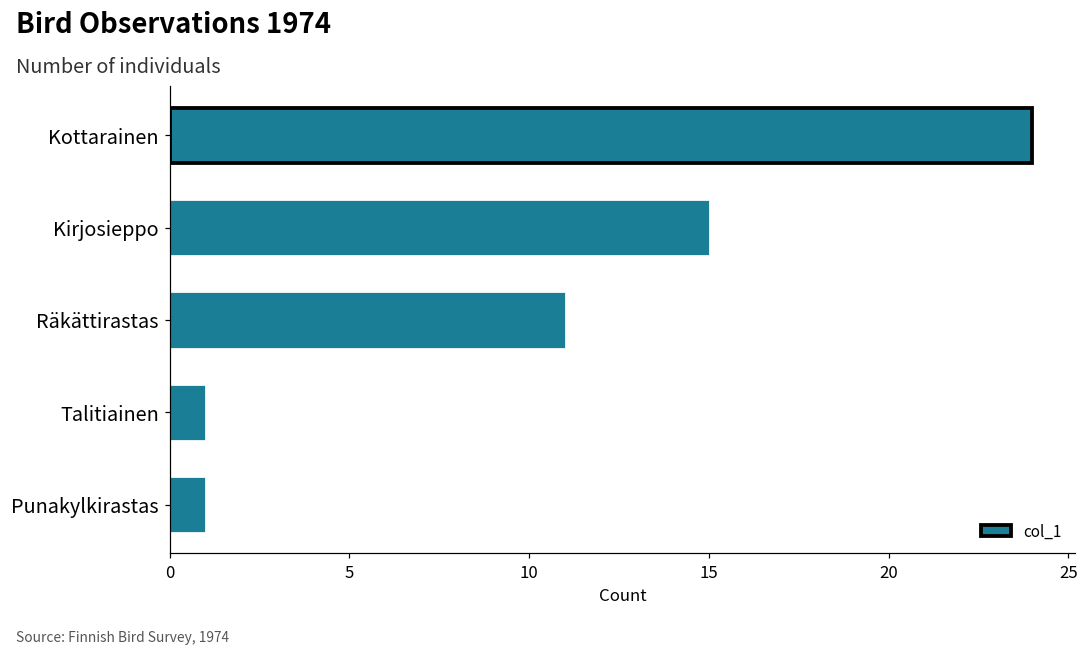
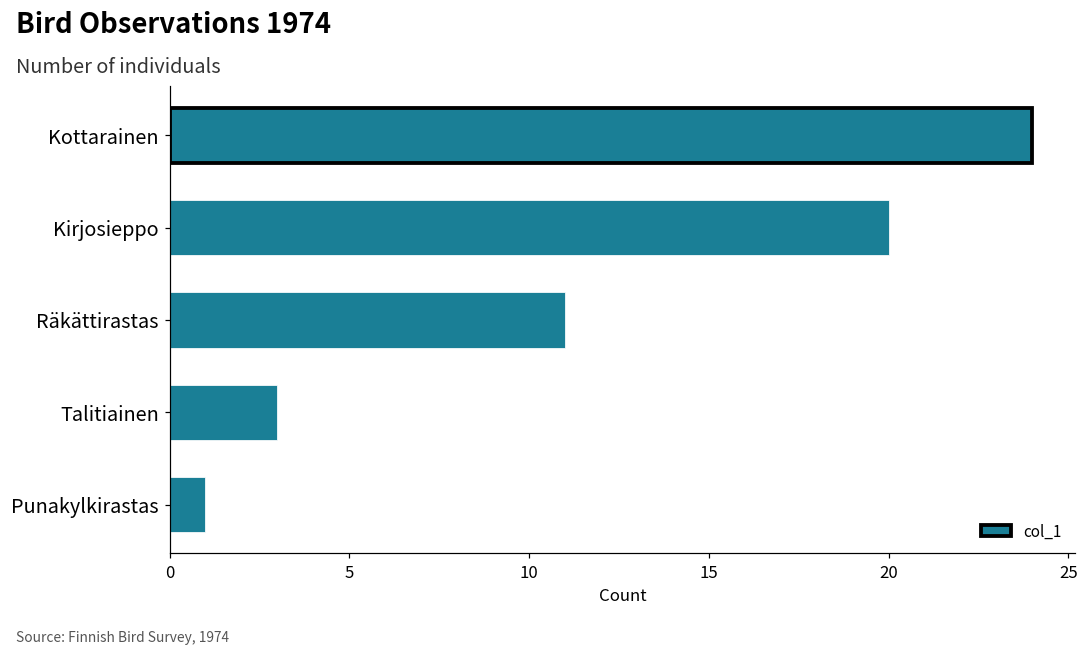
Kirjosieppo: 15 -> 20
Talitiainen: 1 -> 3
